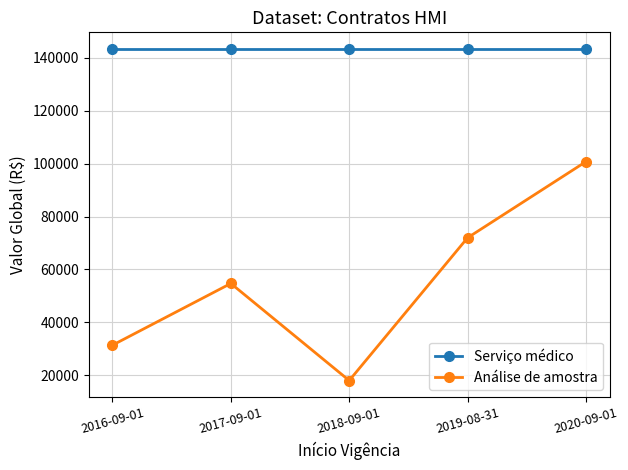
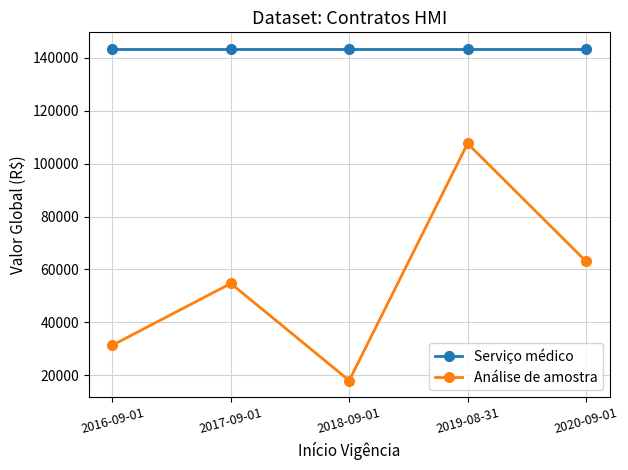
Análise de amostra, 2019-08-31: 72000 -> 108000
Análise de amostra, 2020-09-01: 101000 -> 63000
